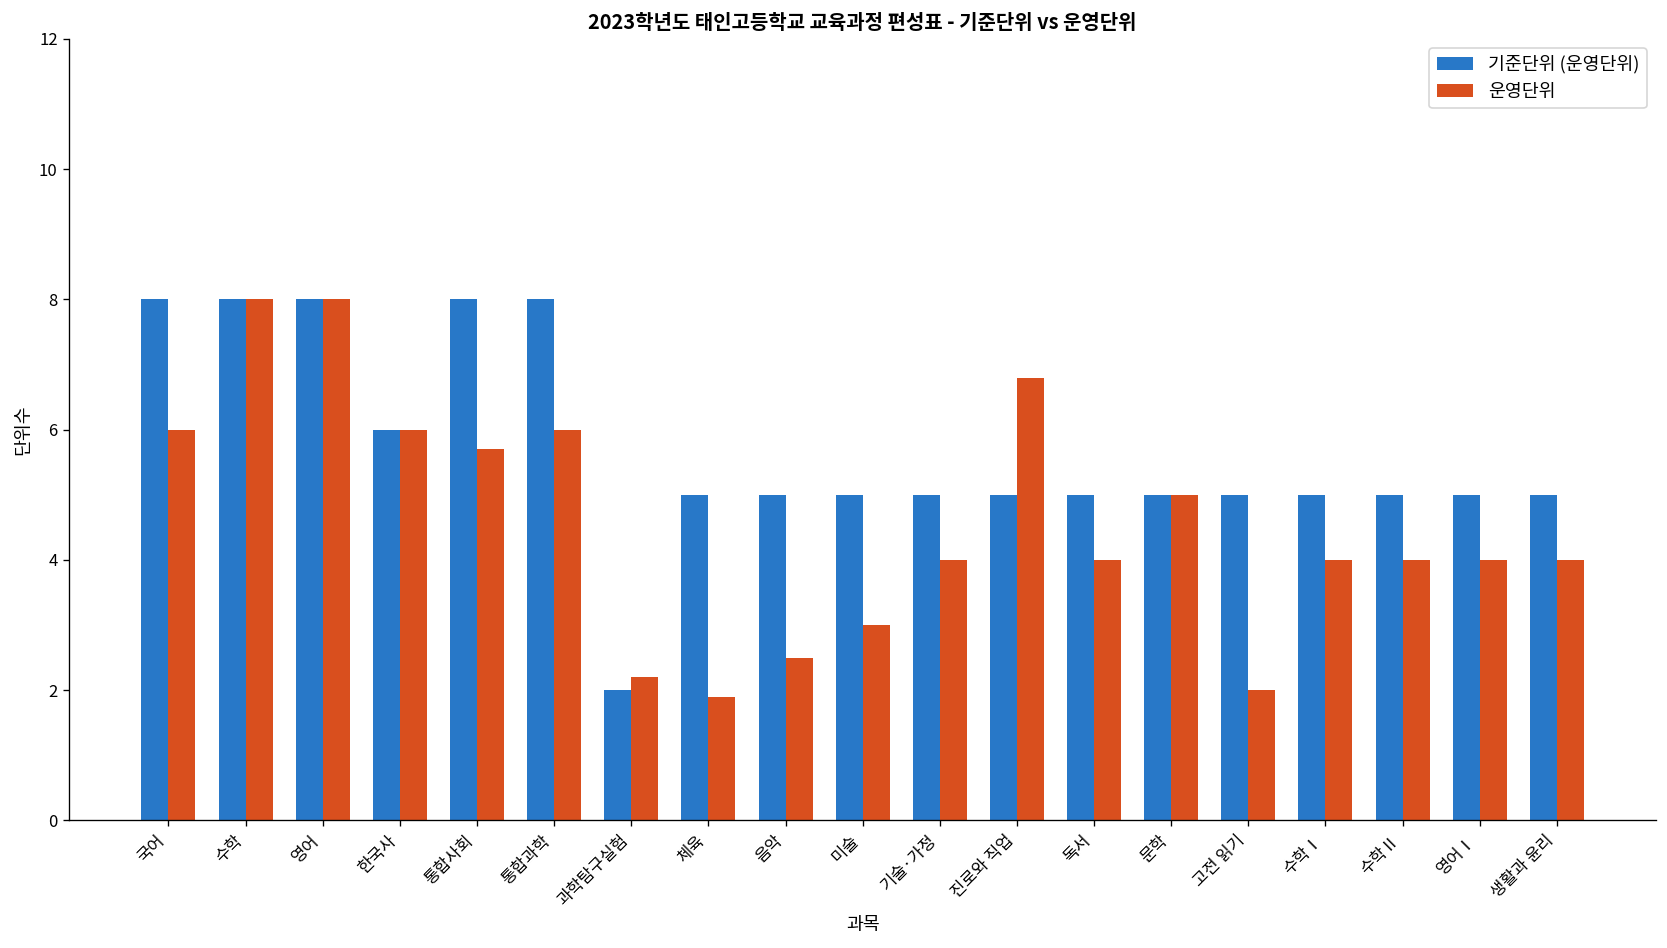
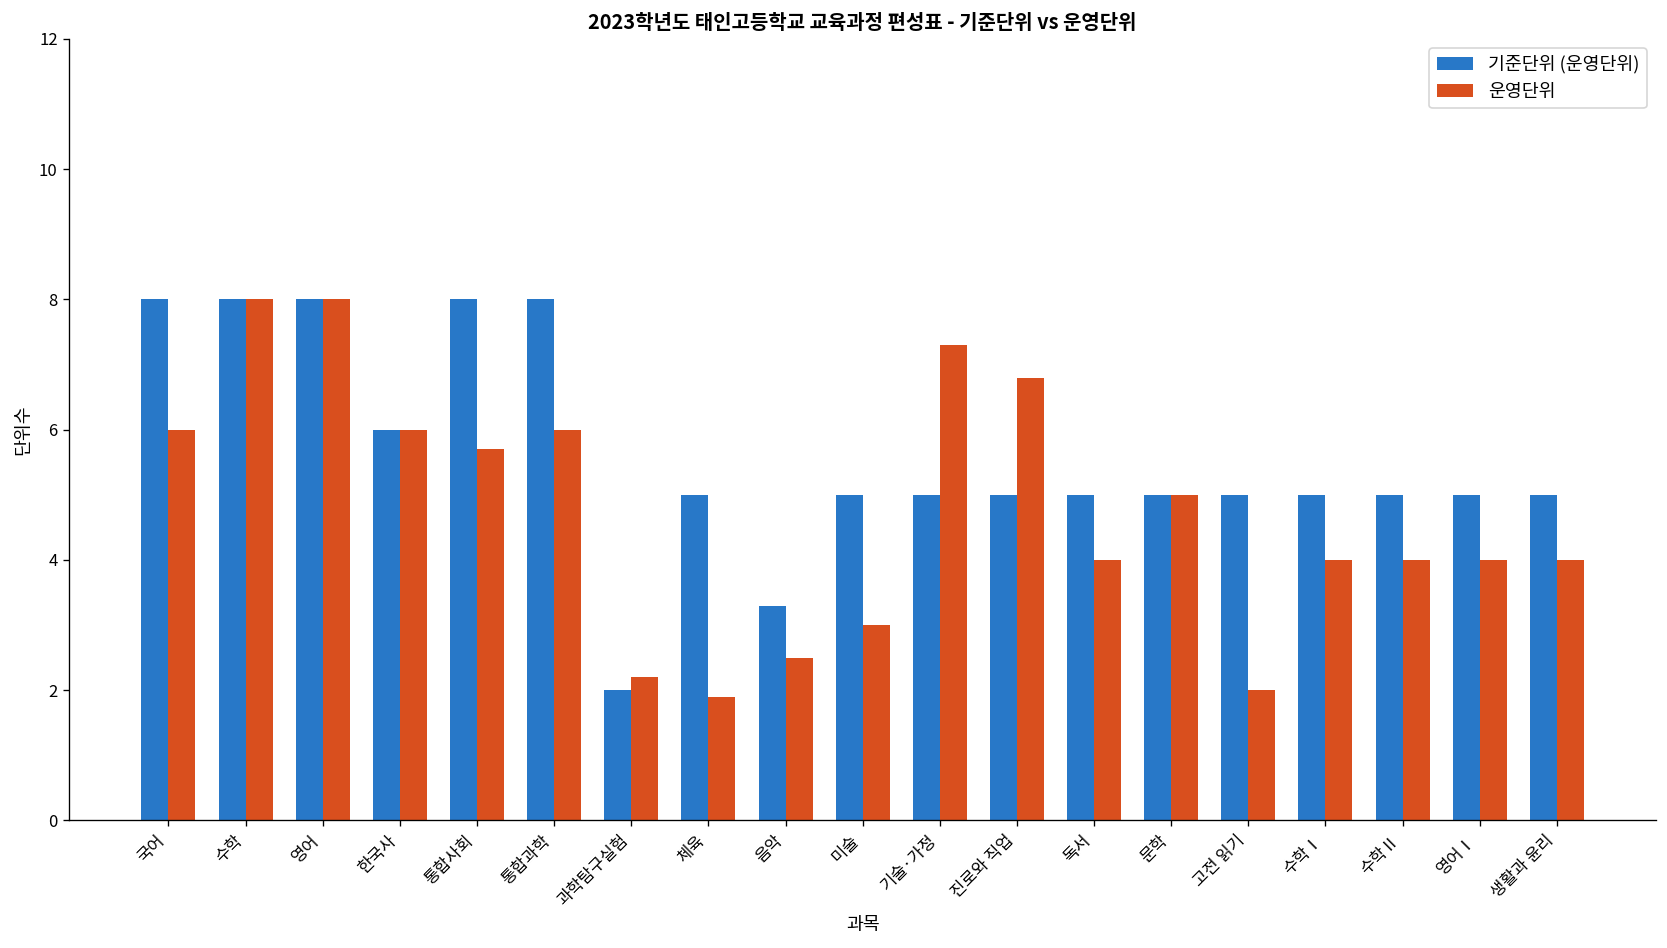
기준단위 (운영단위), 음악: 5.0 -> 3.3
운영단위, 기술·가정: 4.0 -> 7.3
